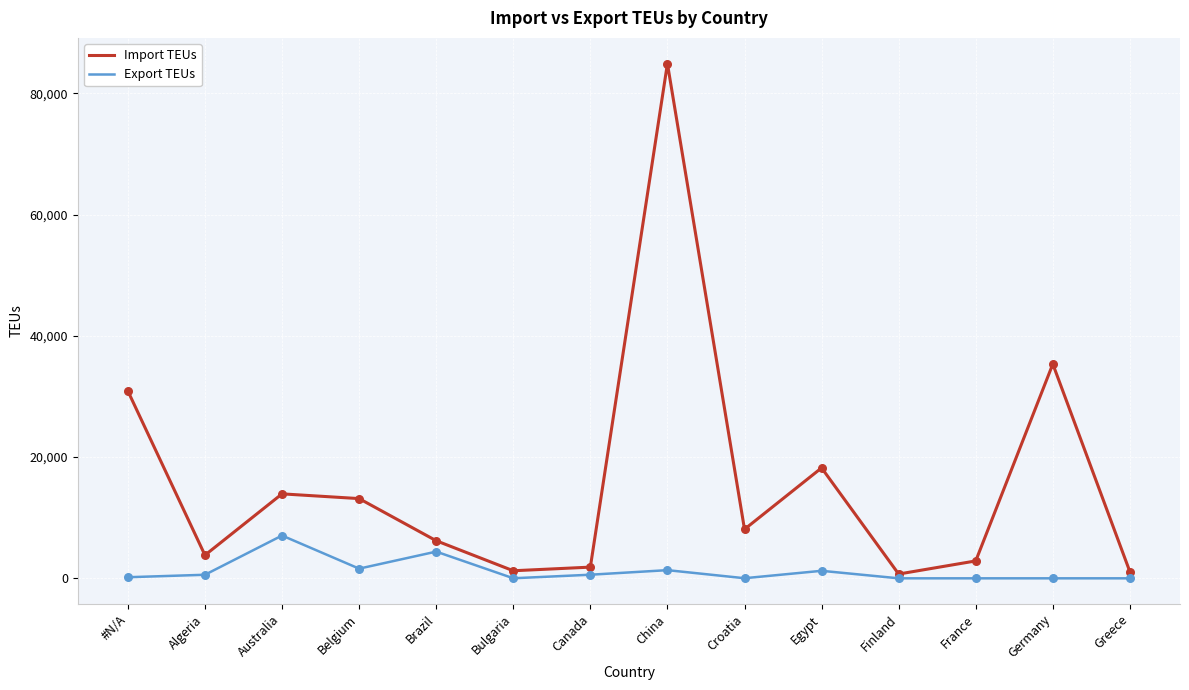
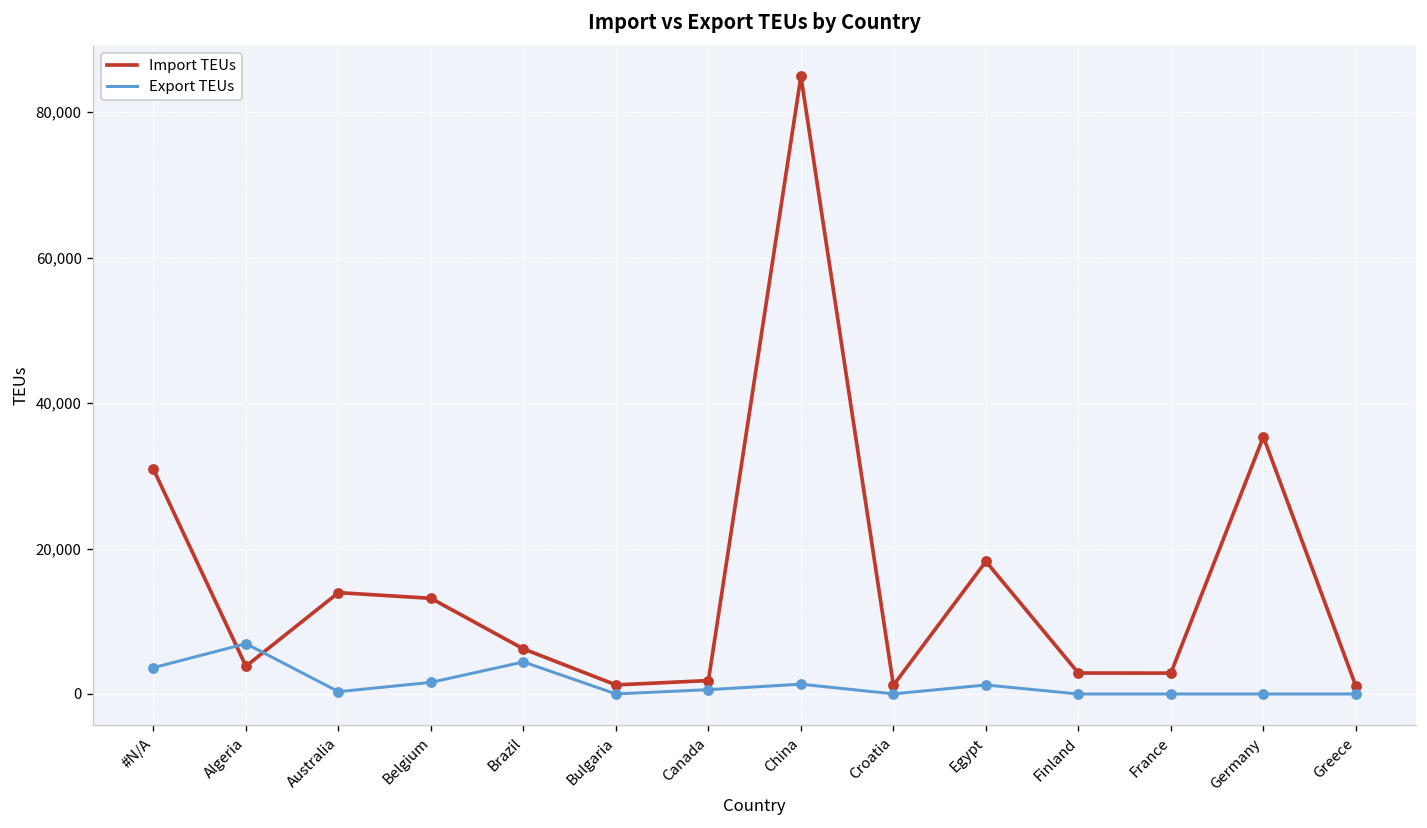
Export TEUs, #N/A: 0 -> 4,000
Export TEUs, Algeria: 1,000 -> 7,000
Export TEUs, Australia: 7,000 -> 0
Import TEUs, Croatia: 8,000 -> 1,000
Import TEUs, Finland: 1,000 -> 3,000
